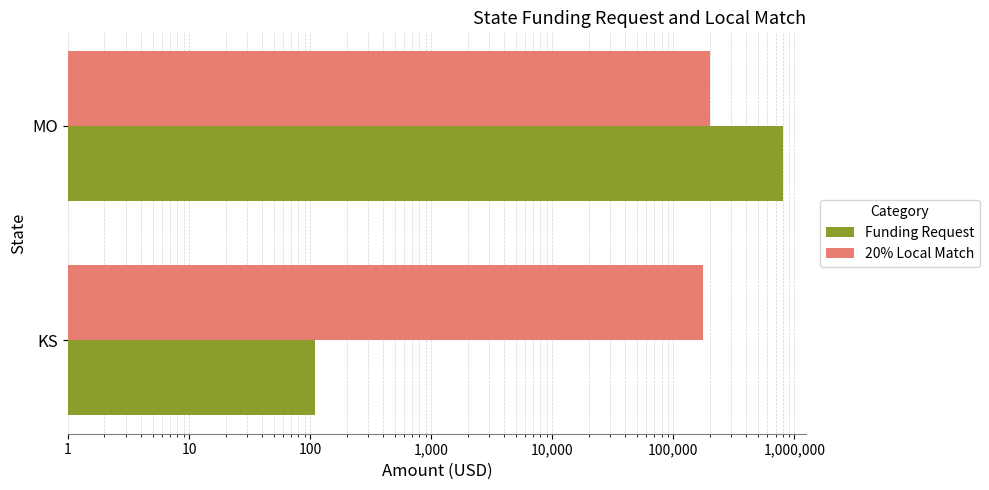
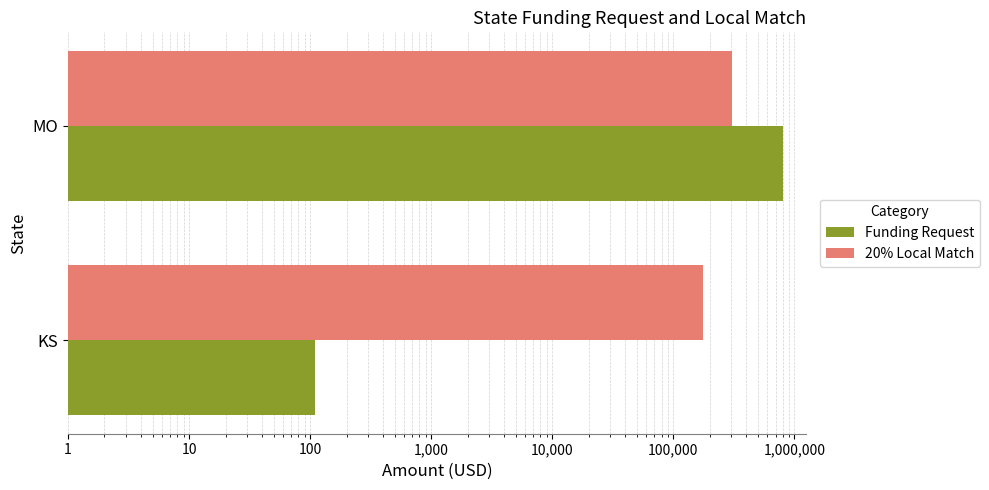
20% Local Match, MO: 200,000 -> 310,000
